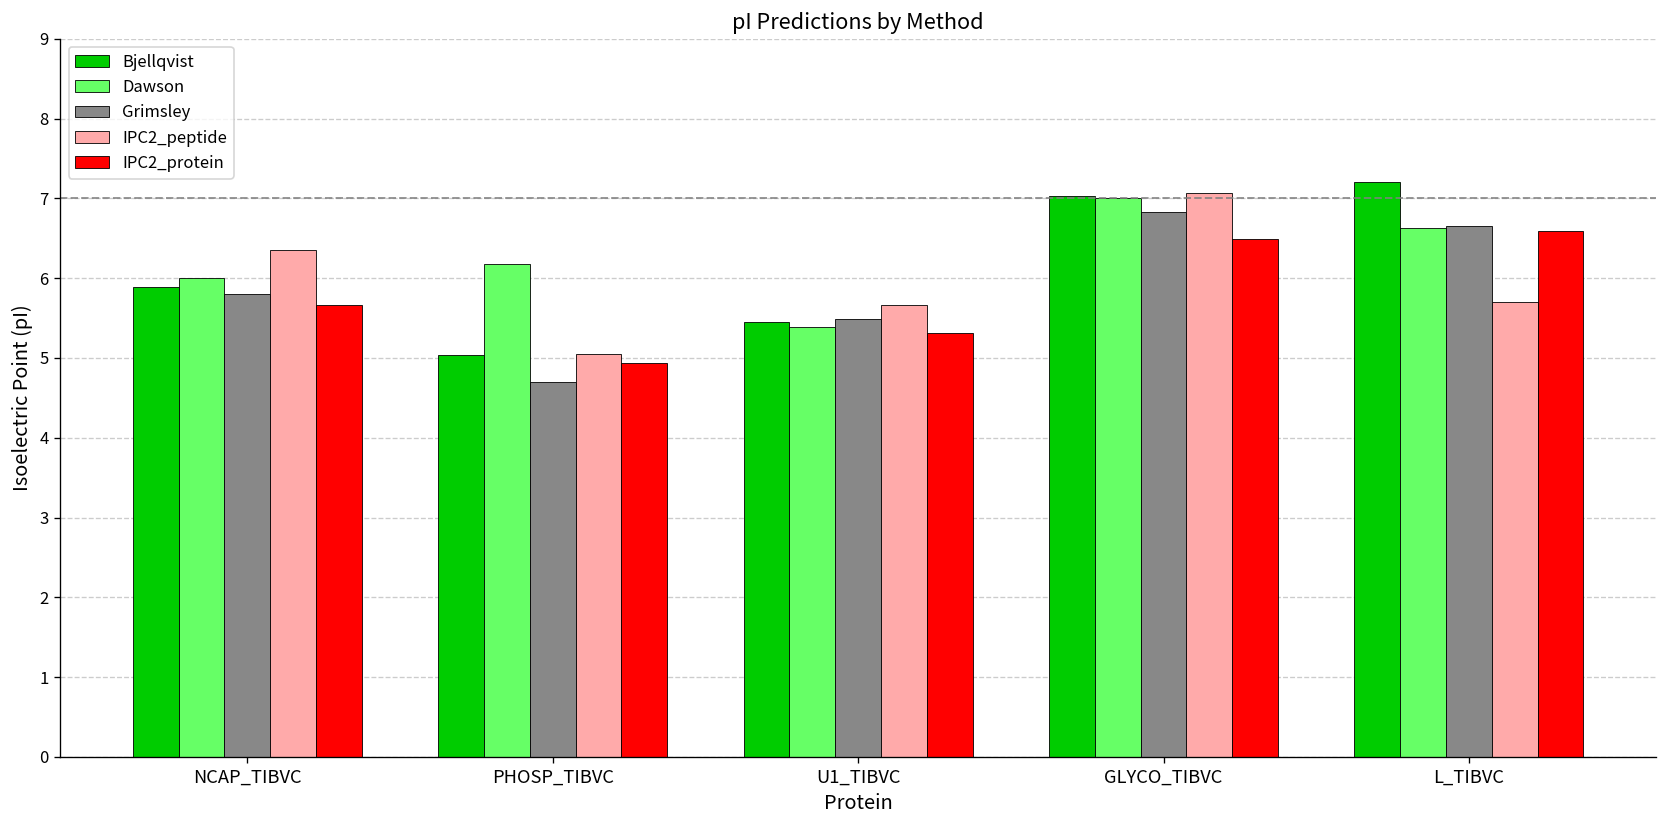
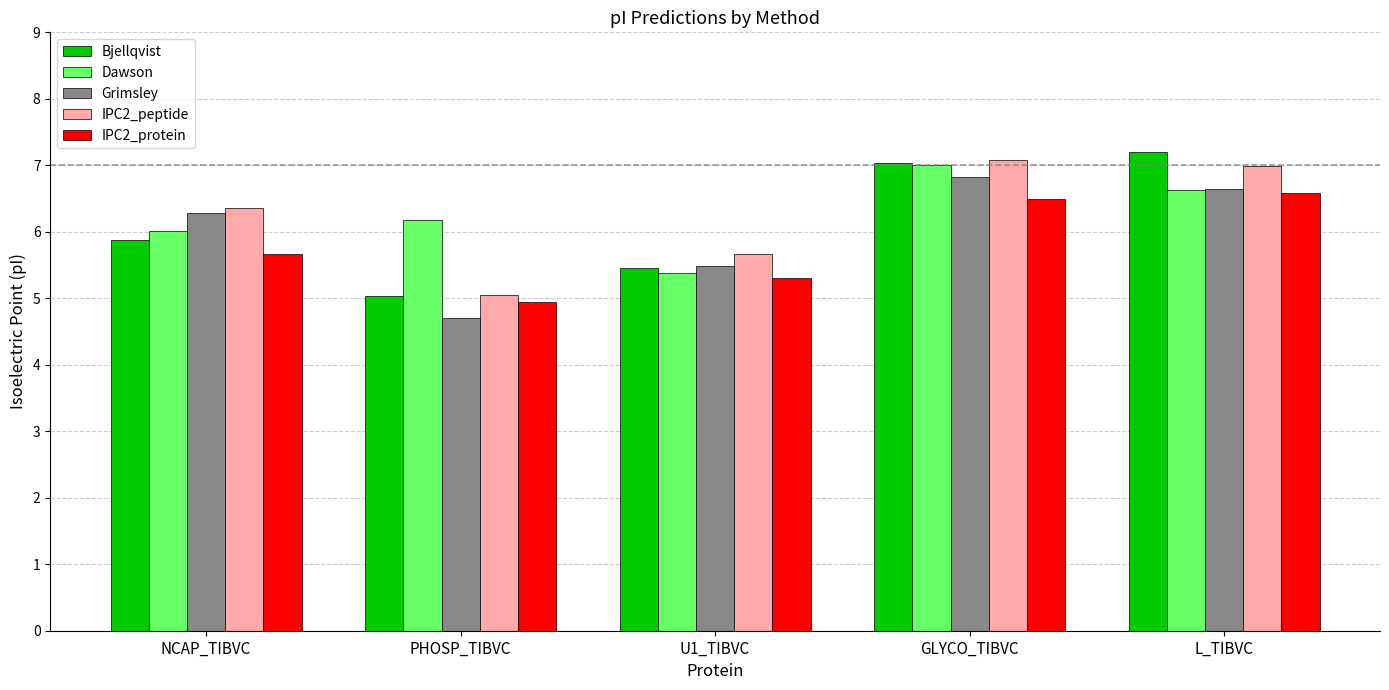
Grimsley, NCAP_TIBVC: 5.8 -> 6.3
IPC2_peptide, L_TIBVC: 5.7 -> 7.0
